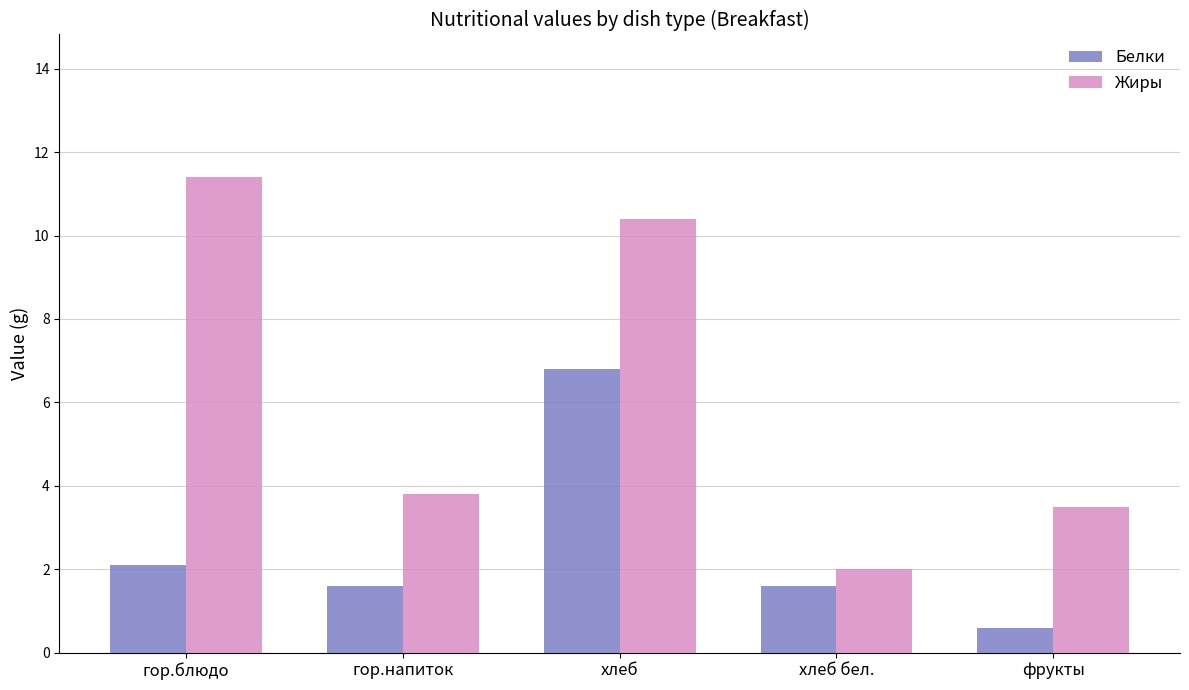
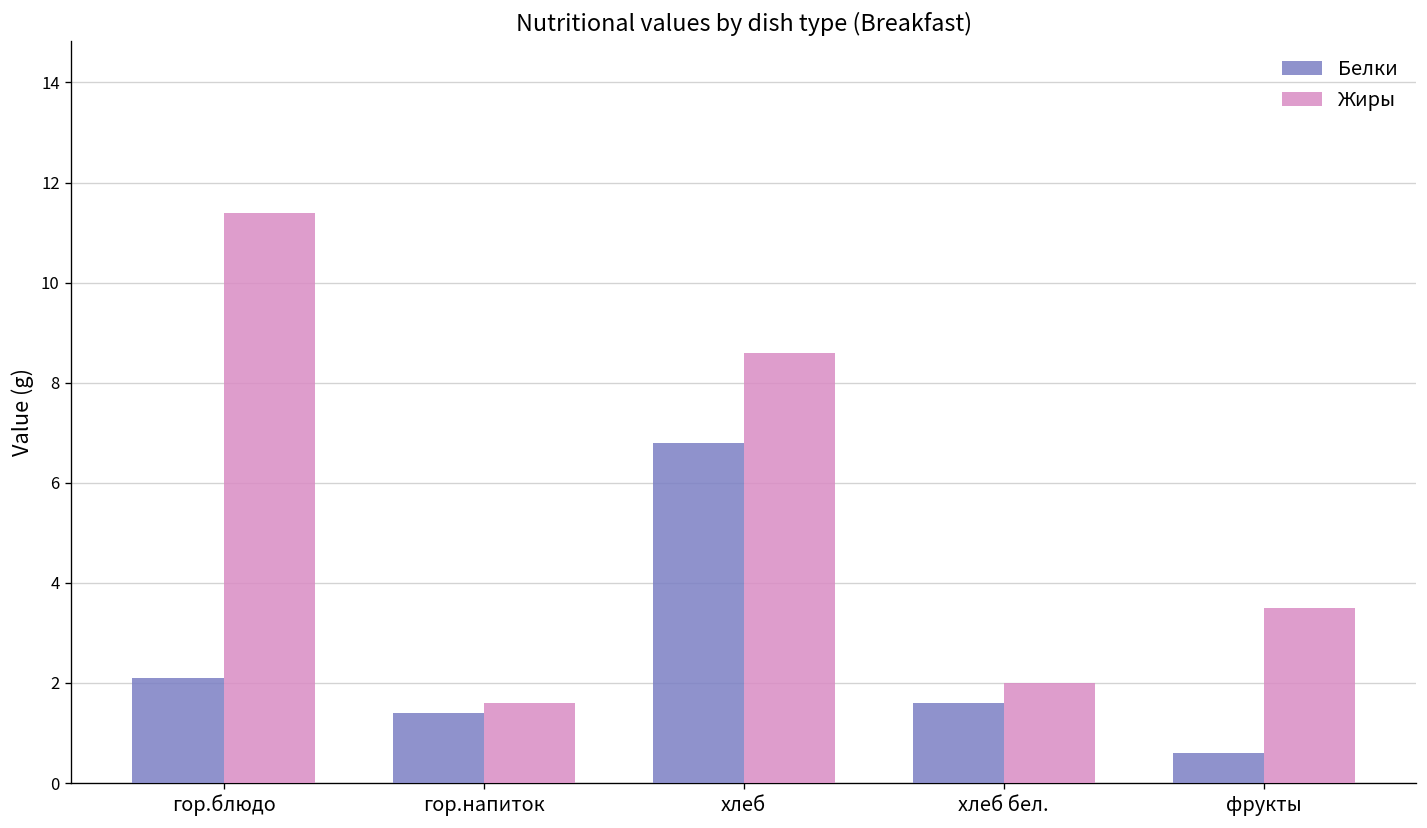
Белки, гор.напиток: 1.6 -> 1.4
Жиры, гор.напиток: 3.8 -> 1.6
Жиры, хлеб: 10.4 -> 8.6
